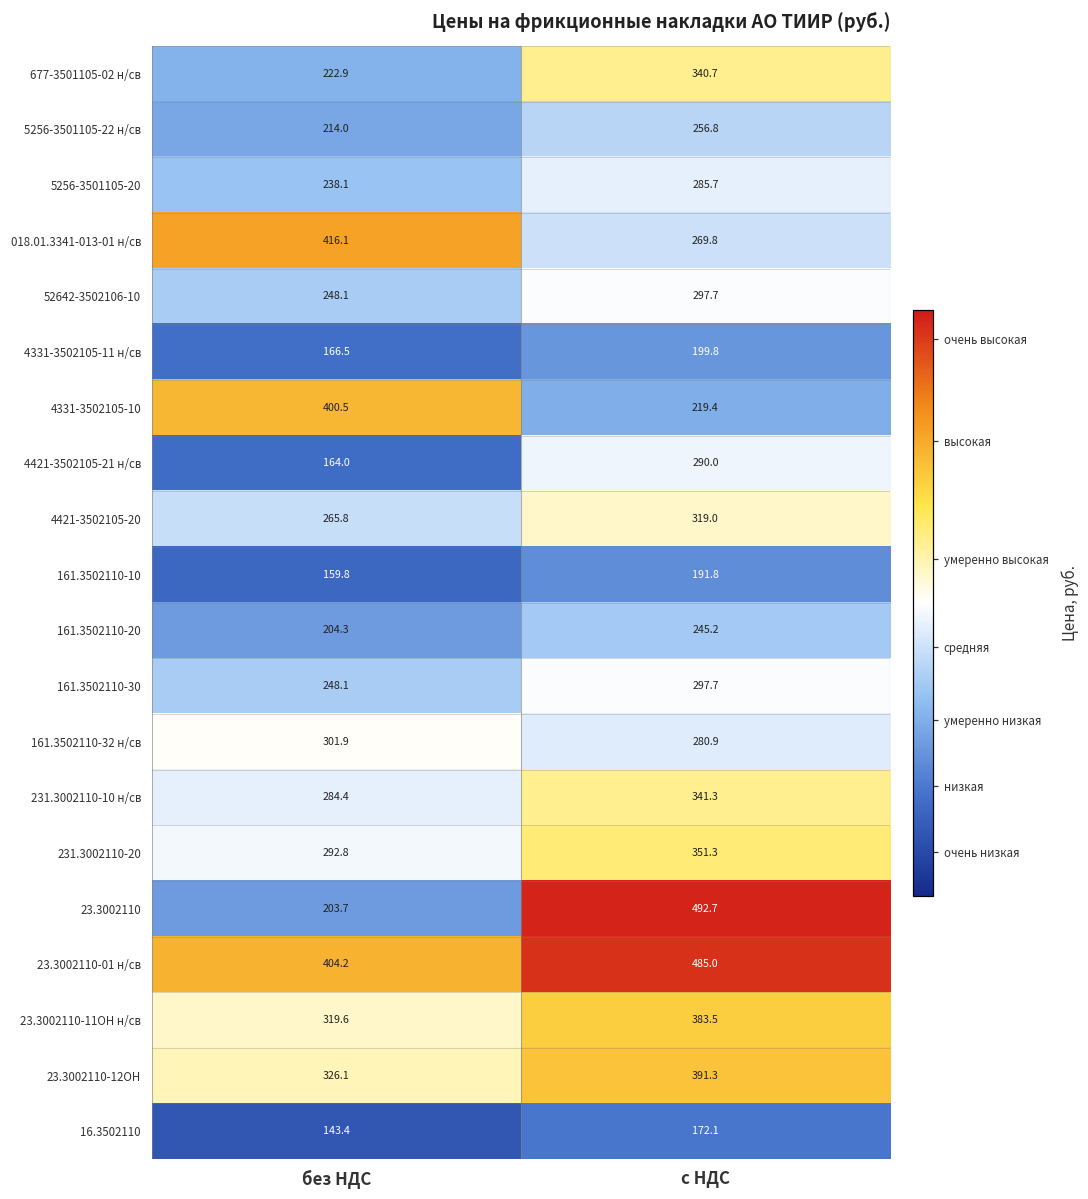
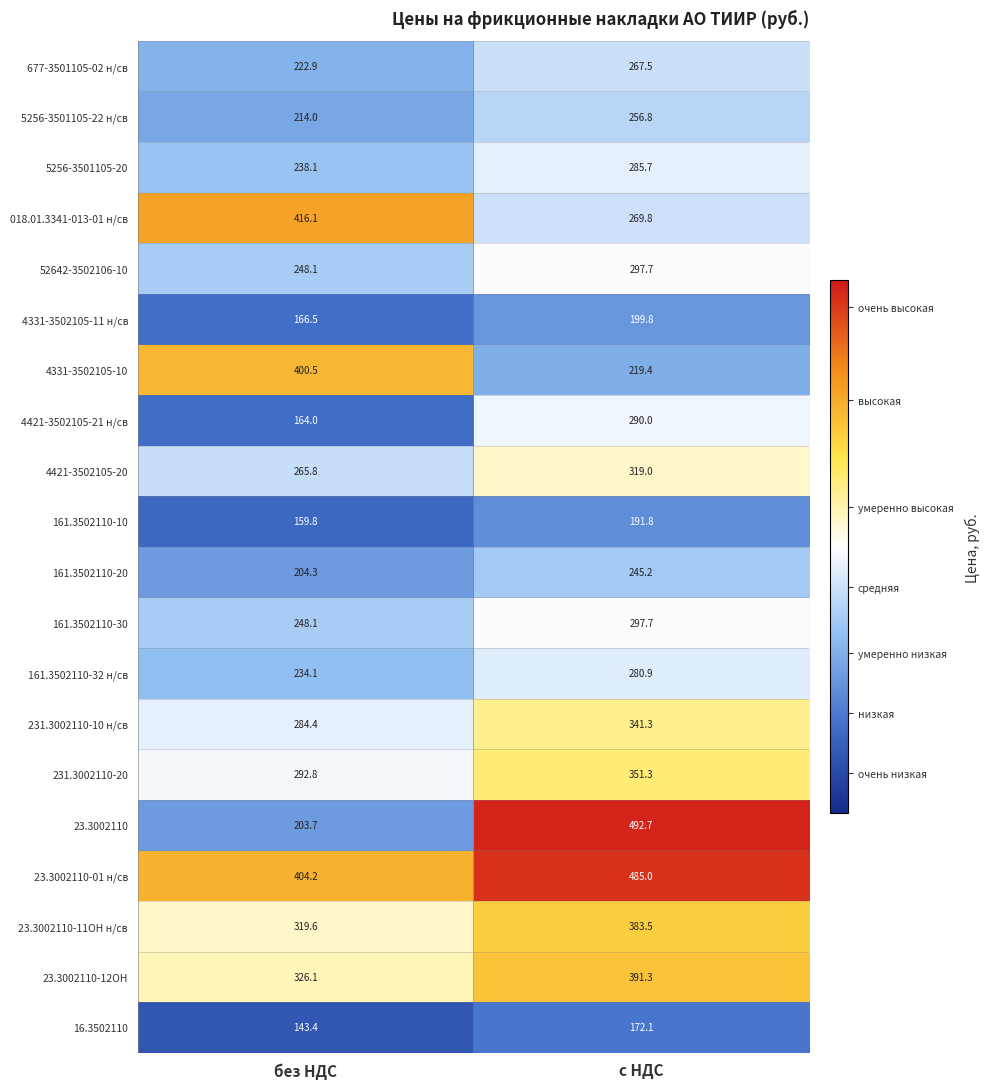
677-3501105-02 н/св, с НДС: 340.7 -> 267.5
161.3502110-32 н/св, без НДС: 301.9 -> 234.1
